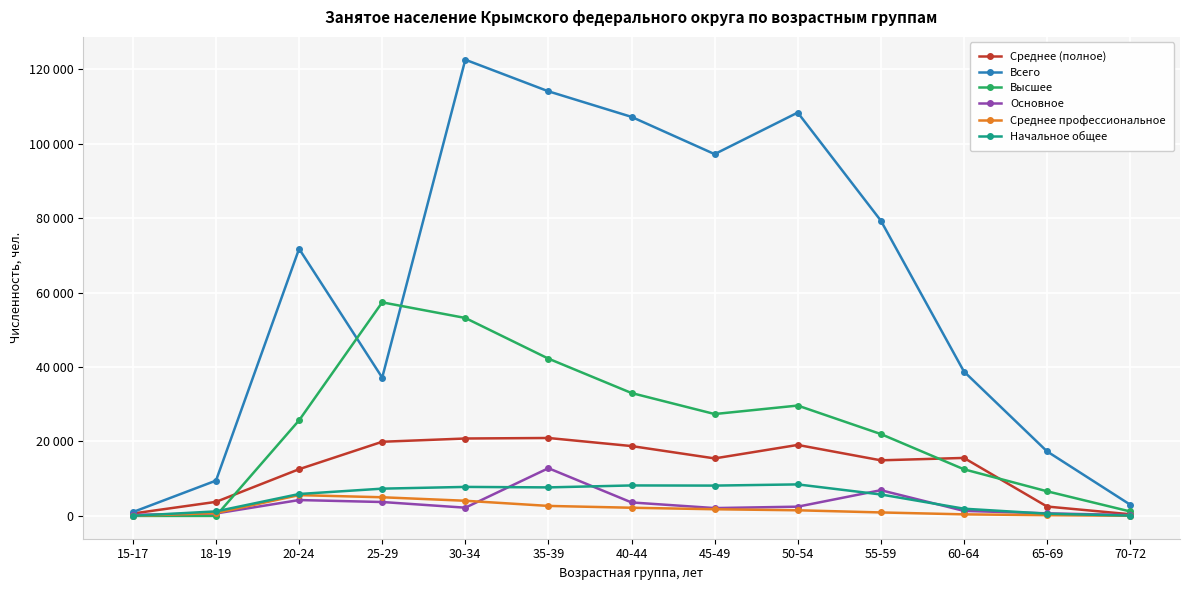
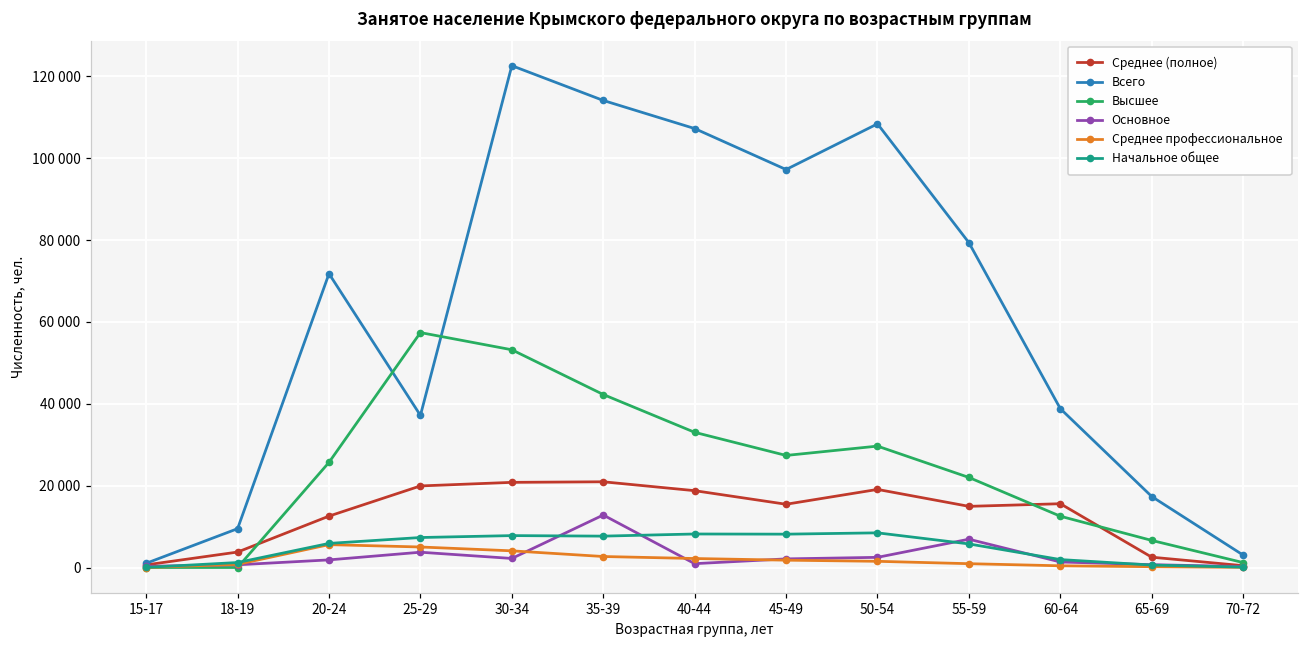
Основное, 20-24: 4000 -> 2000
Основное, 40-44: 4000 -> 1000
